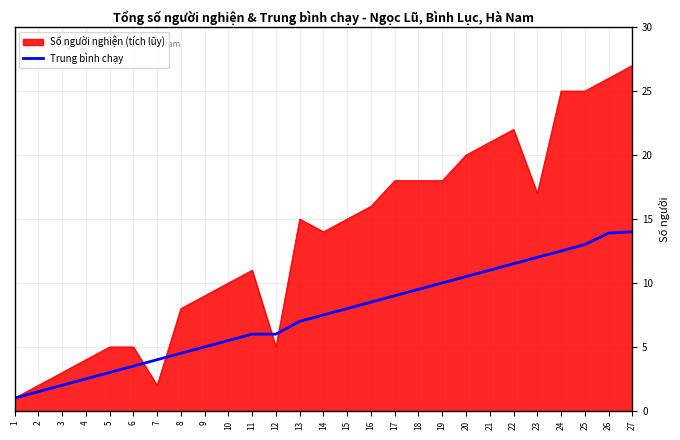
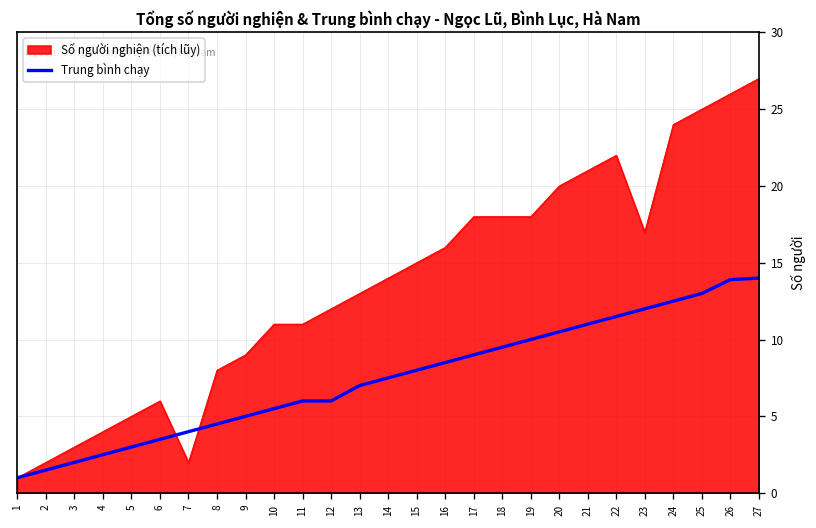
Số người nghiện (tích lũy), 6: 5 -> 6
Số người nghiện (tích lũy), 10: 10 -> 11
Số người nghiện (tích lũy), 12: 5 -> 12
Số người nghiện (tích lũy), 13: 15 -> 13
Số người nghiện (tích lũy), 24: 25 -> 24
